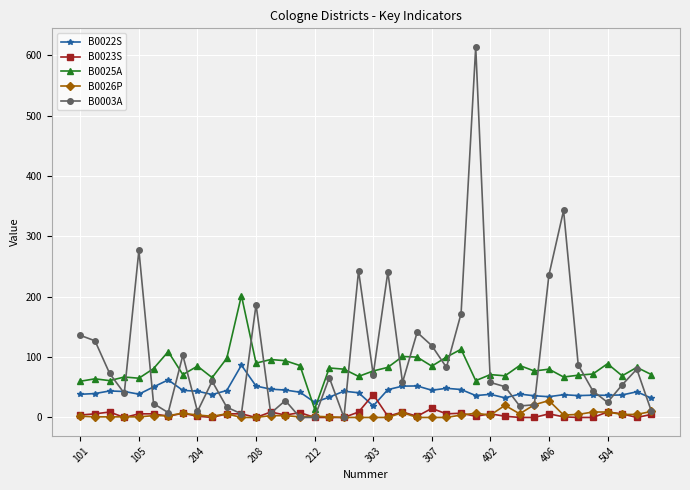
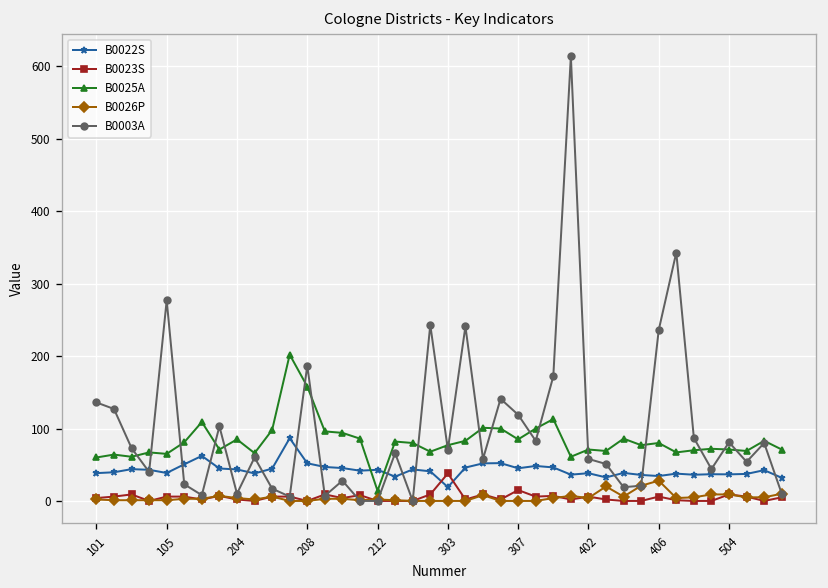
B0025A, 208: 90 -> 160
B0022S, 212: 30 -> 40
B0025A, 504: 90 -> 70
B0003A, 504: 30 -> 80
